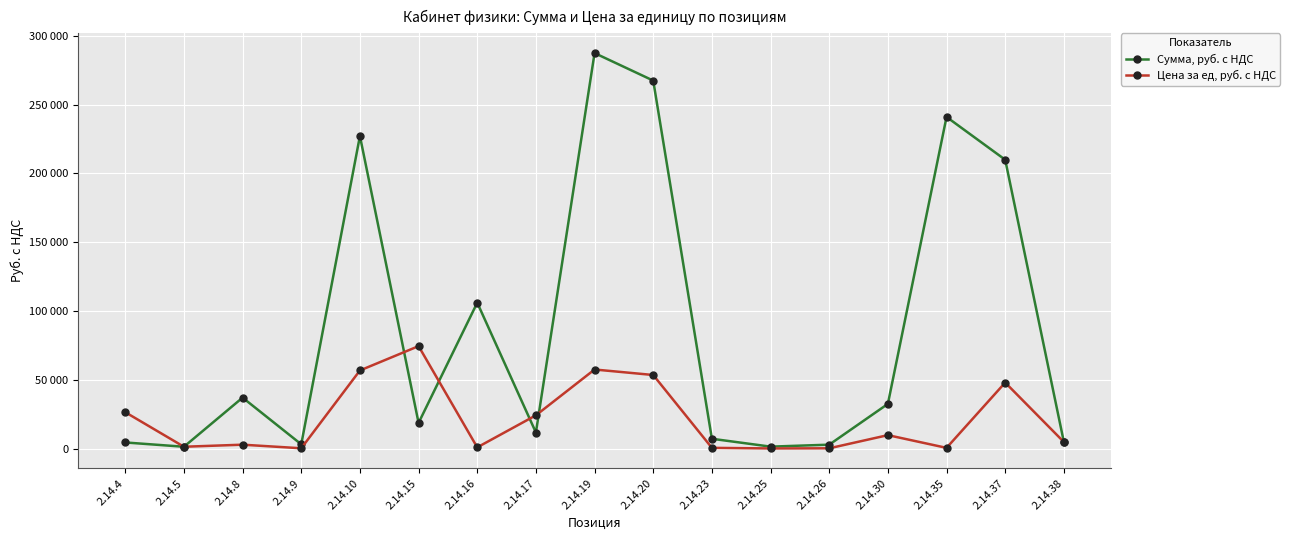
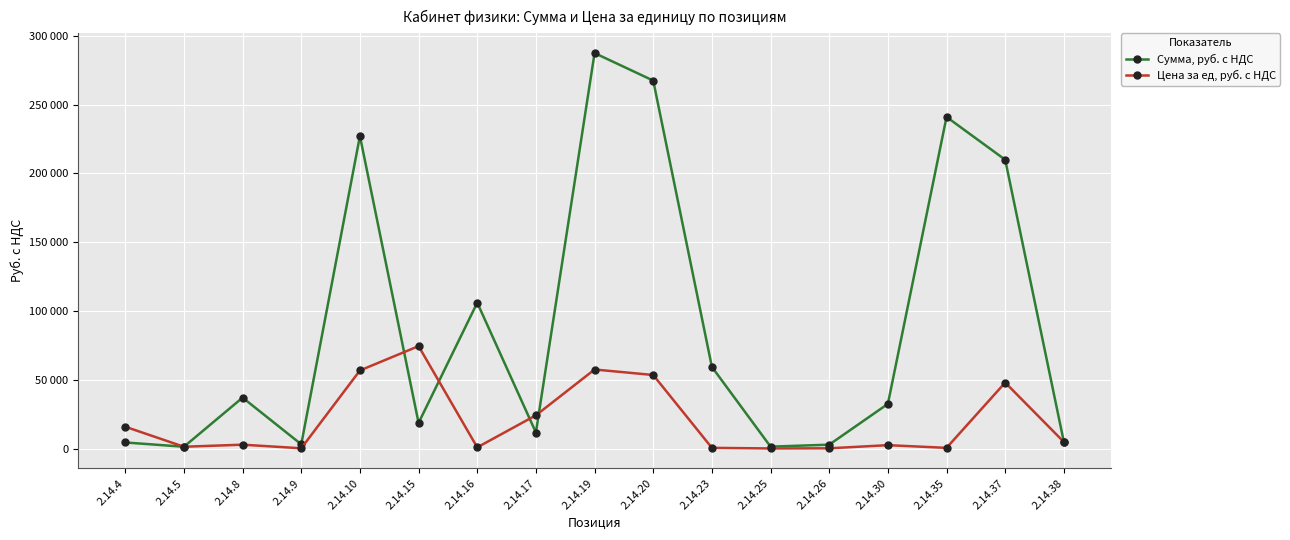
Цена за ед, руб. с НДС, 2.14.4: 26000 -> 16000
Сумма, руб. с НДС, 2.14.23: 7000 -> 59000
Цена за ед, руб. с НДС, 2.14.30: 10000 -> 3000
